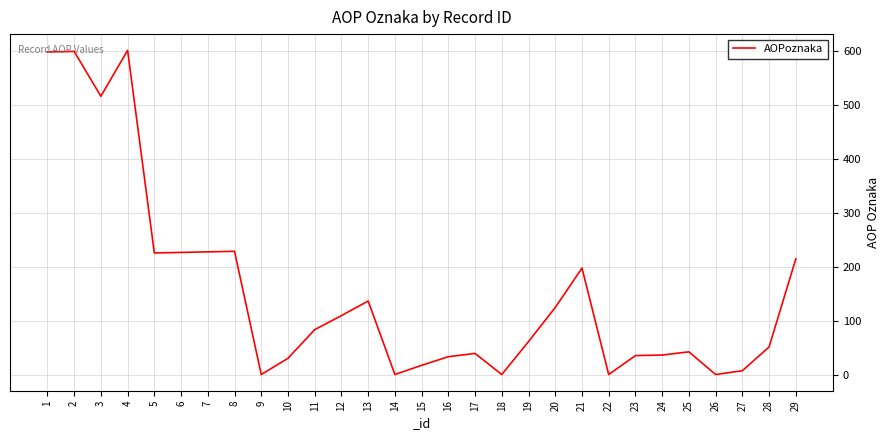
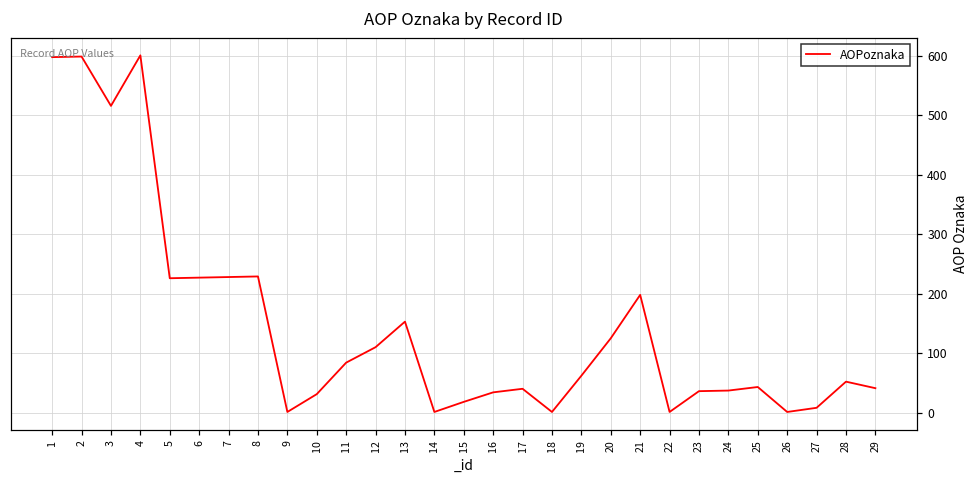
13: 140 -> 150
29: 220 -> 40
